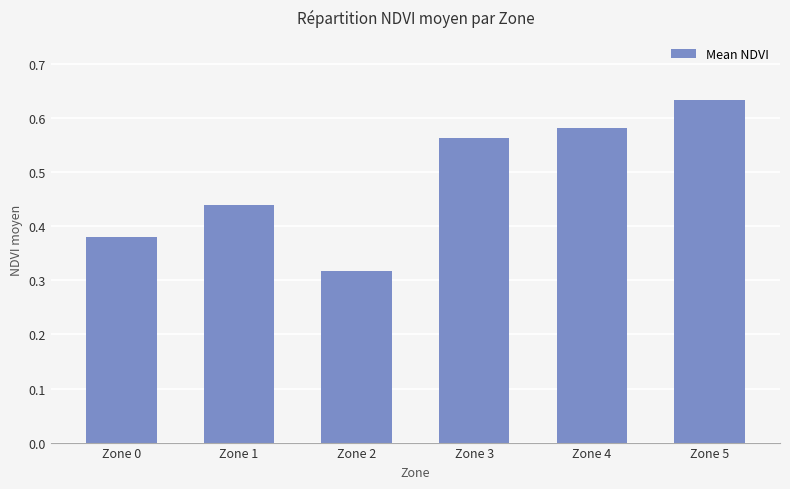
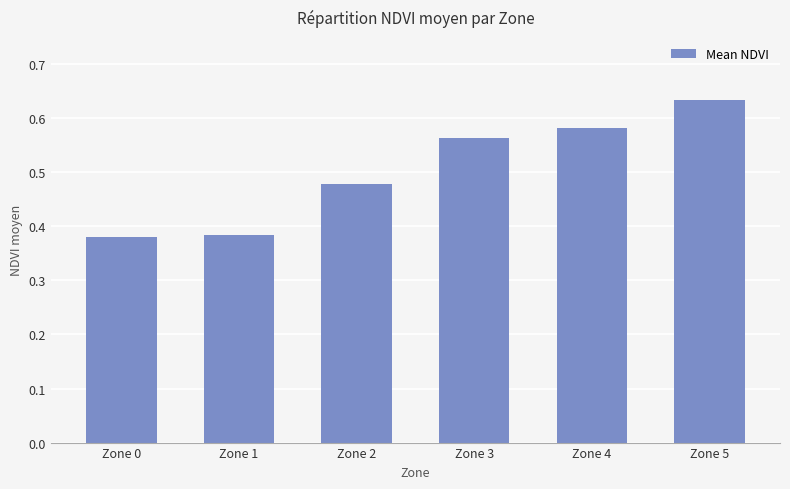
Zone 1: 0.44 -> 0.38
Zone 2: 0.32 -> 0.48
